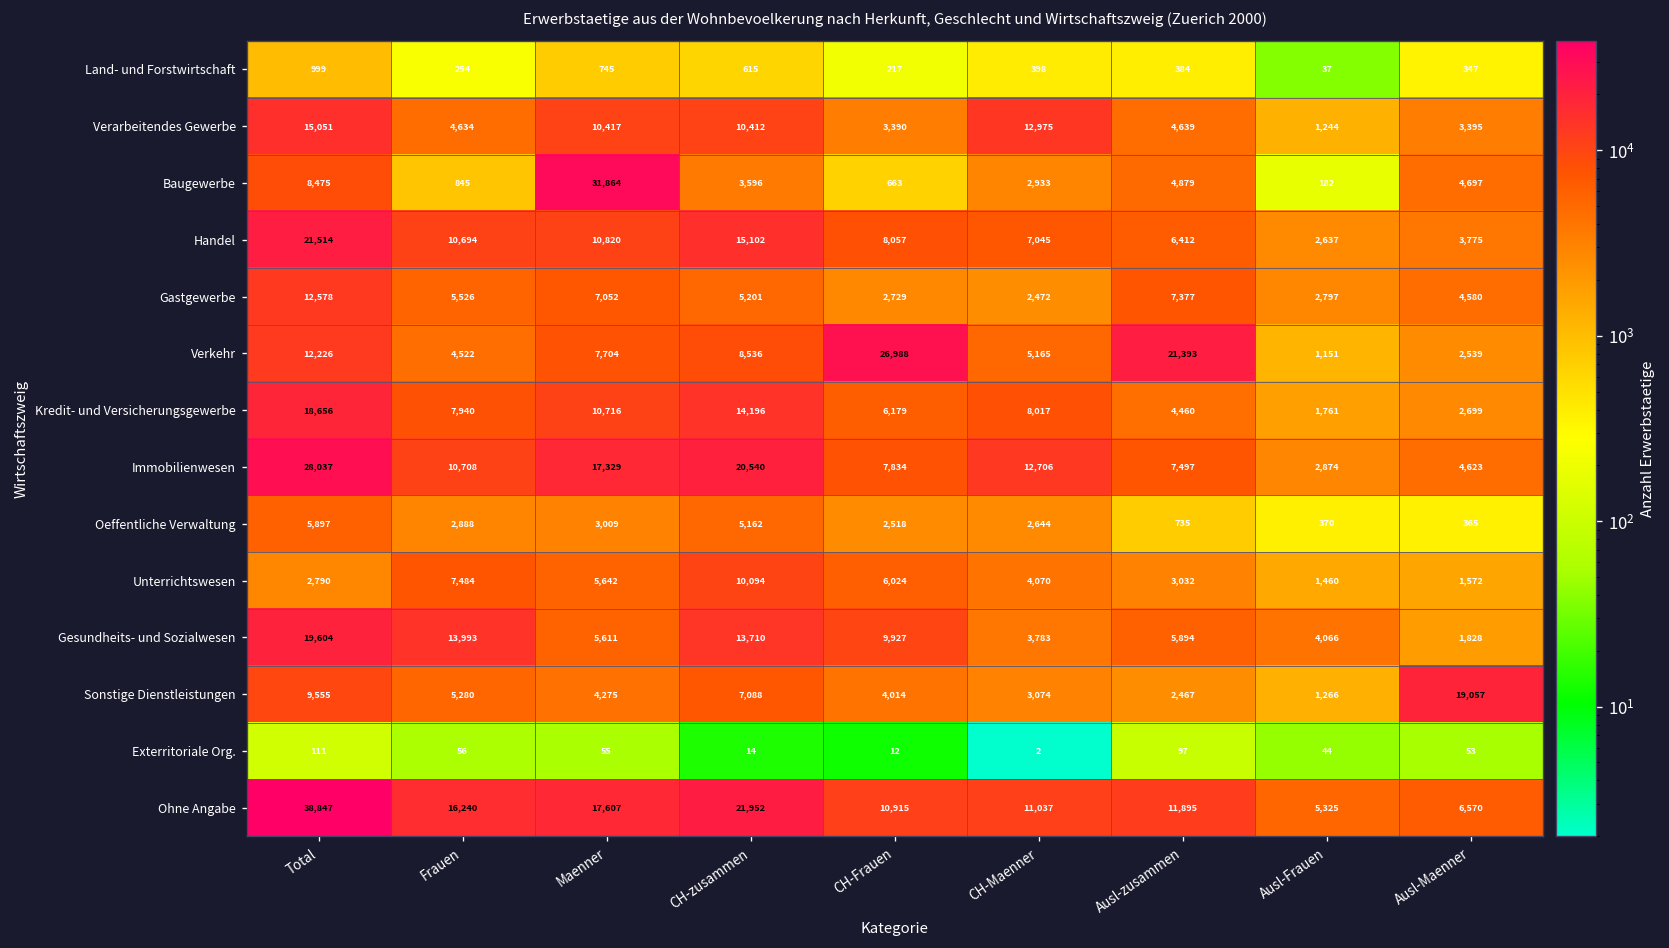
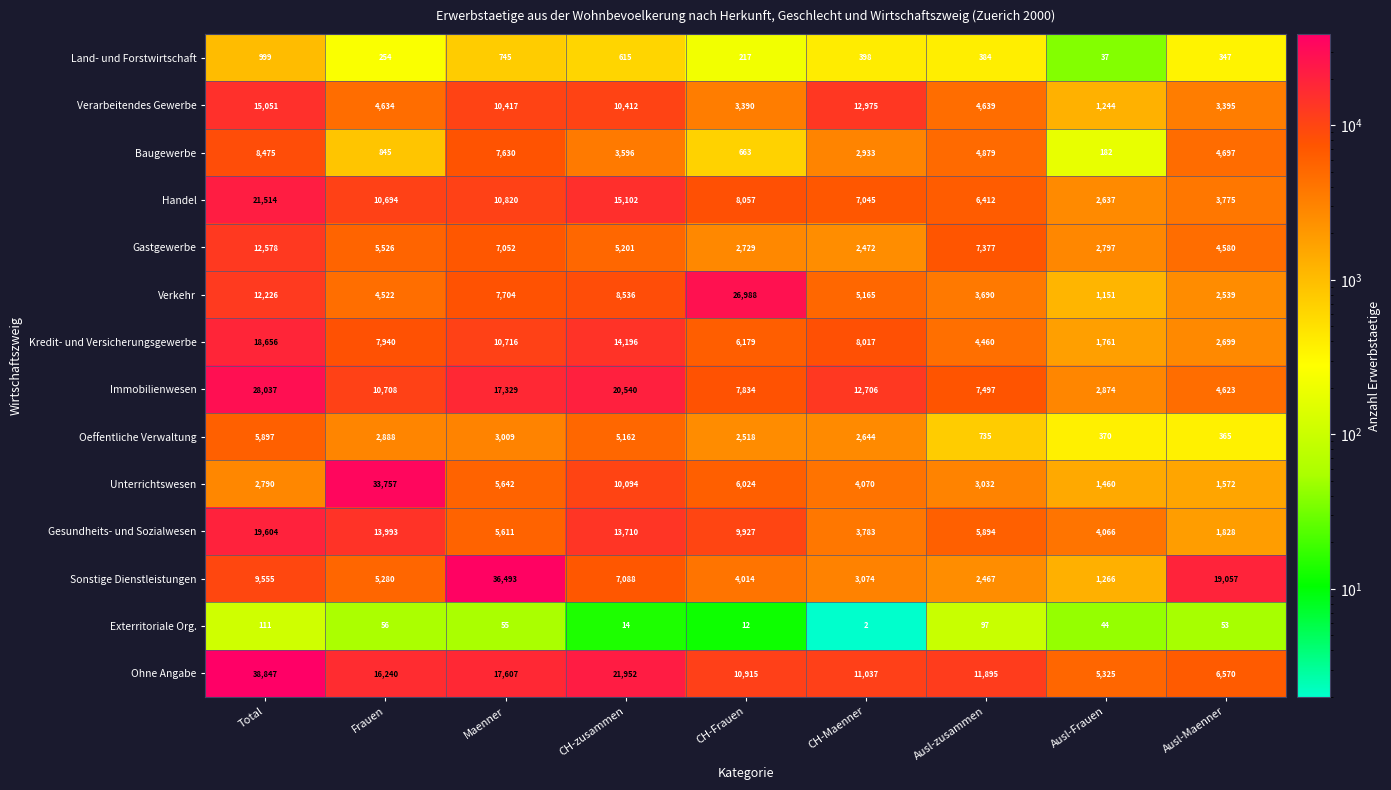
Baugewerbe, Maenner: 31,864 -> 7,630
Verkehr, Ausl-zusammen: 21,393 -> 3,690
Unterrichtswesen, Frauen: 7,484 -> 33,757
Sonstige Dienstleistungen, Maenner: 4,275 -> 36,493
